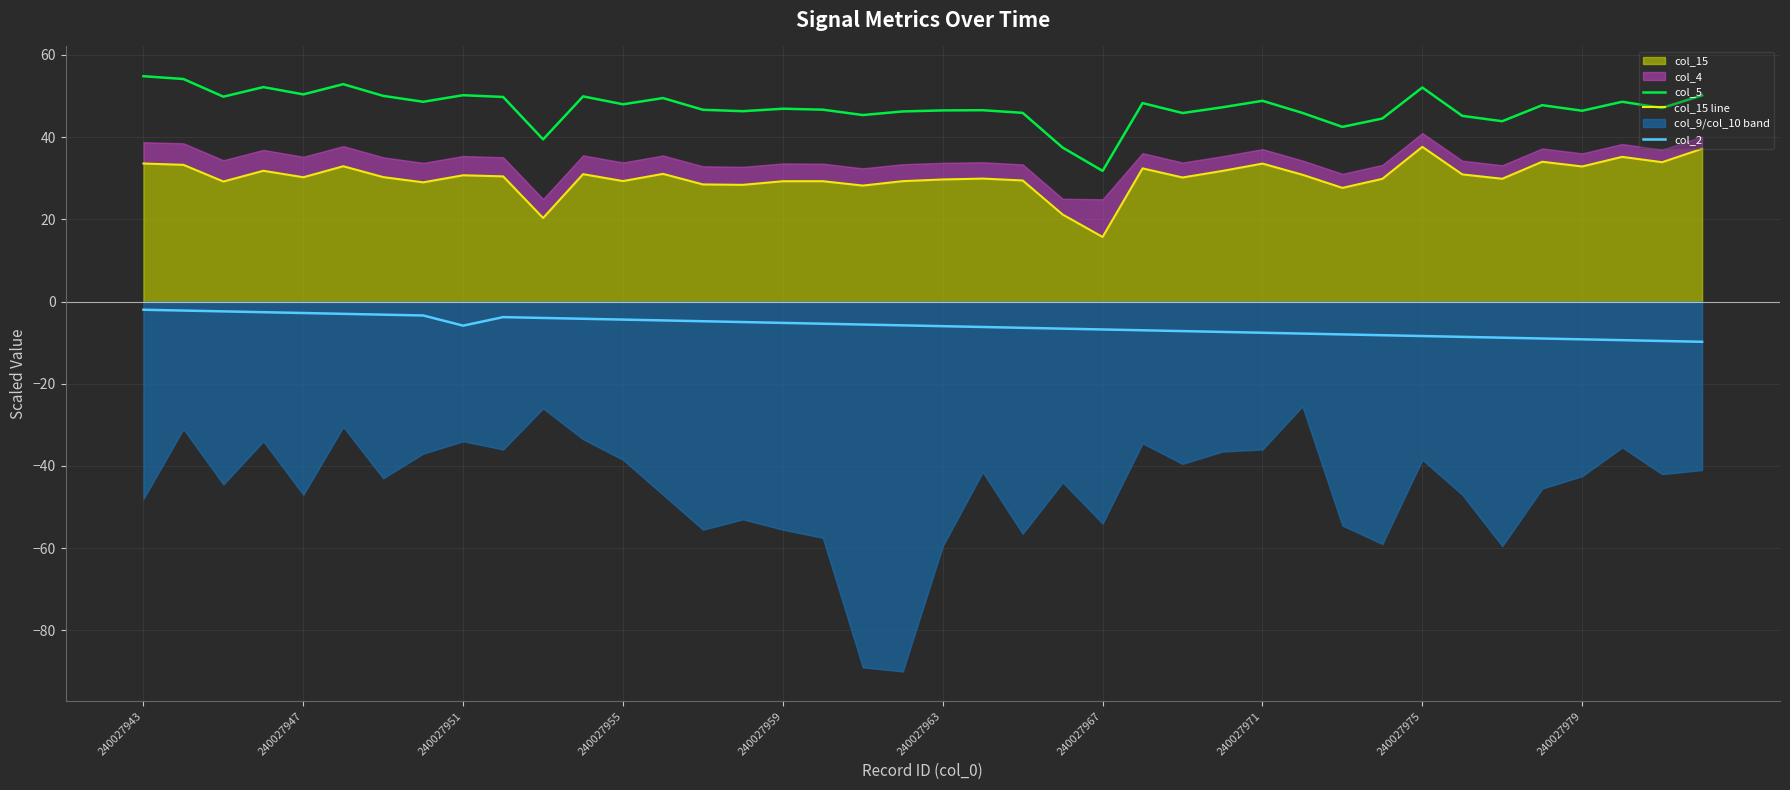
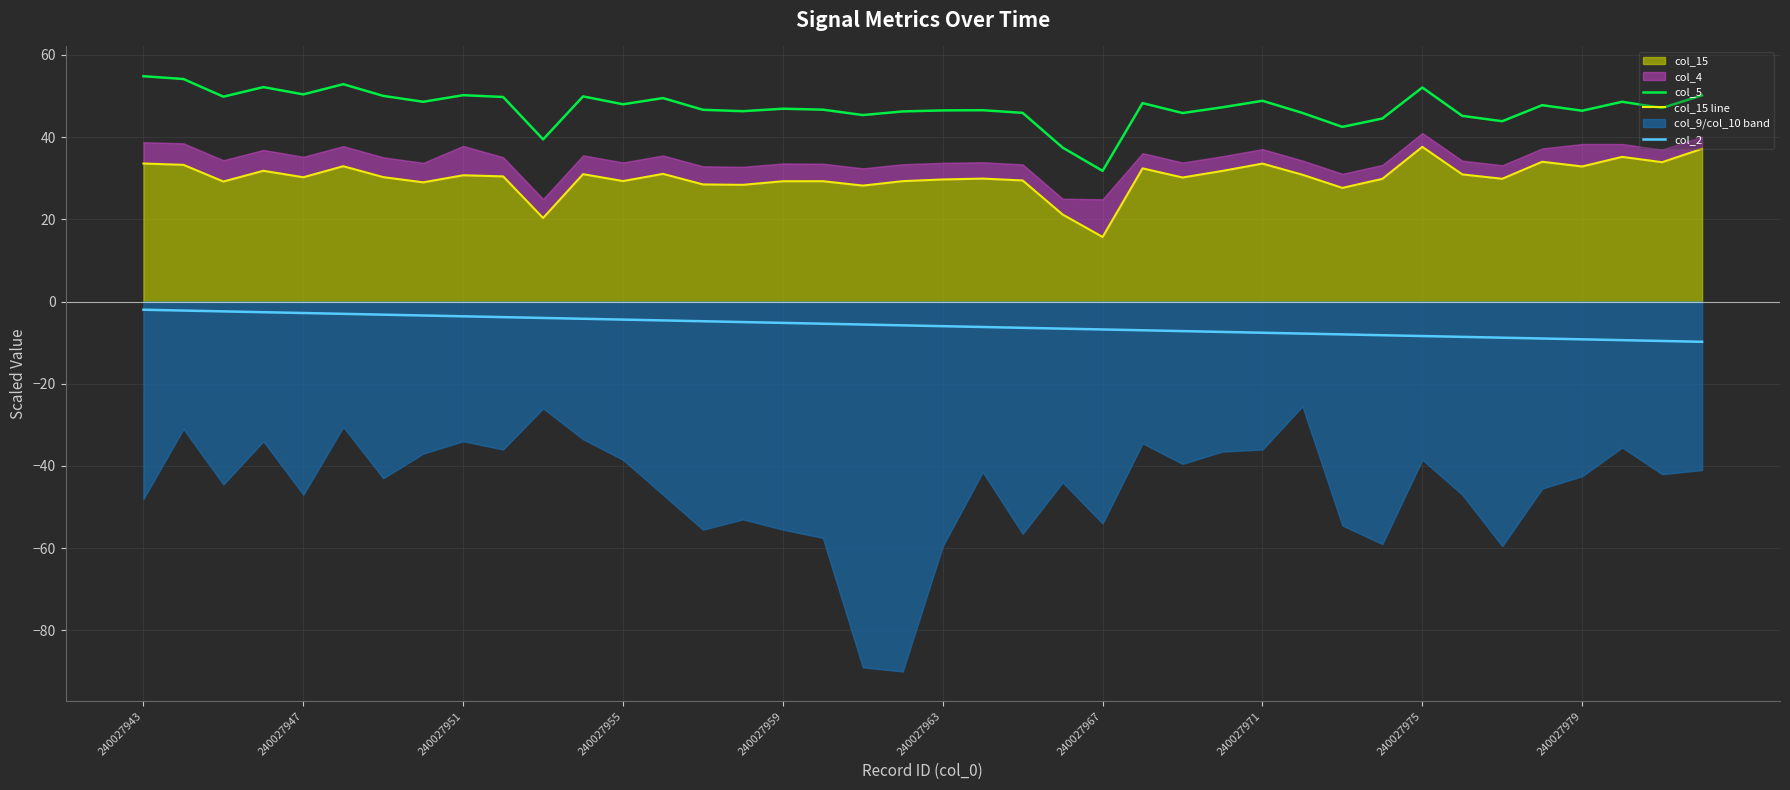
col_4, 240027951: 5 -> 7
col_2, 240027951: -6 -> -4
col_4, 240027979: 3 -> 5
